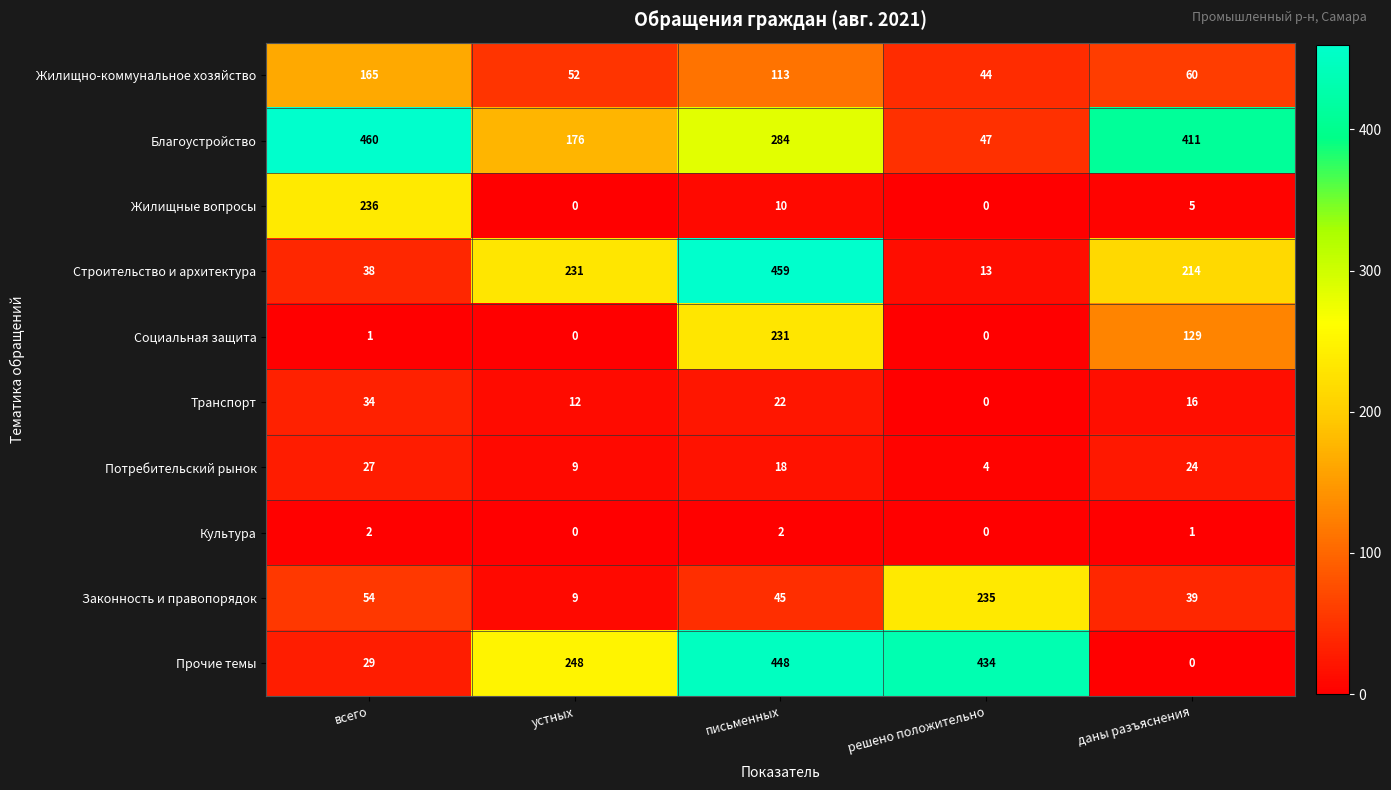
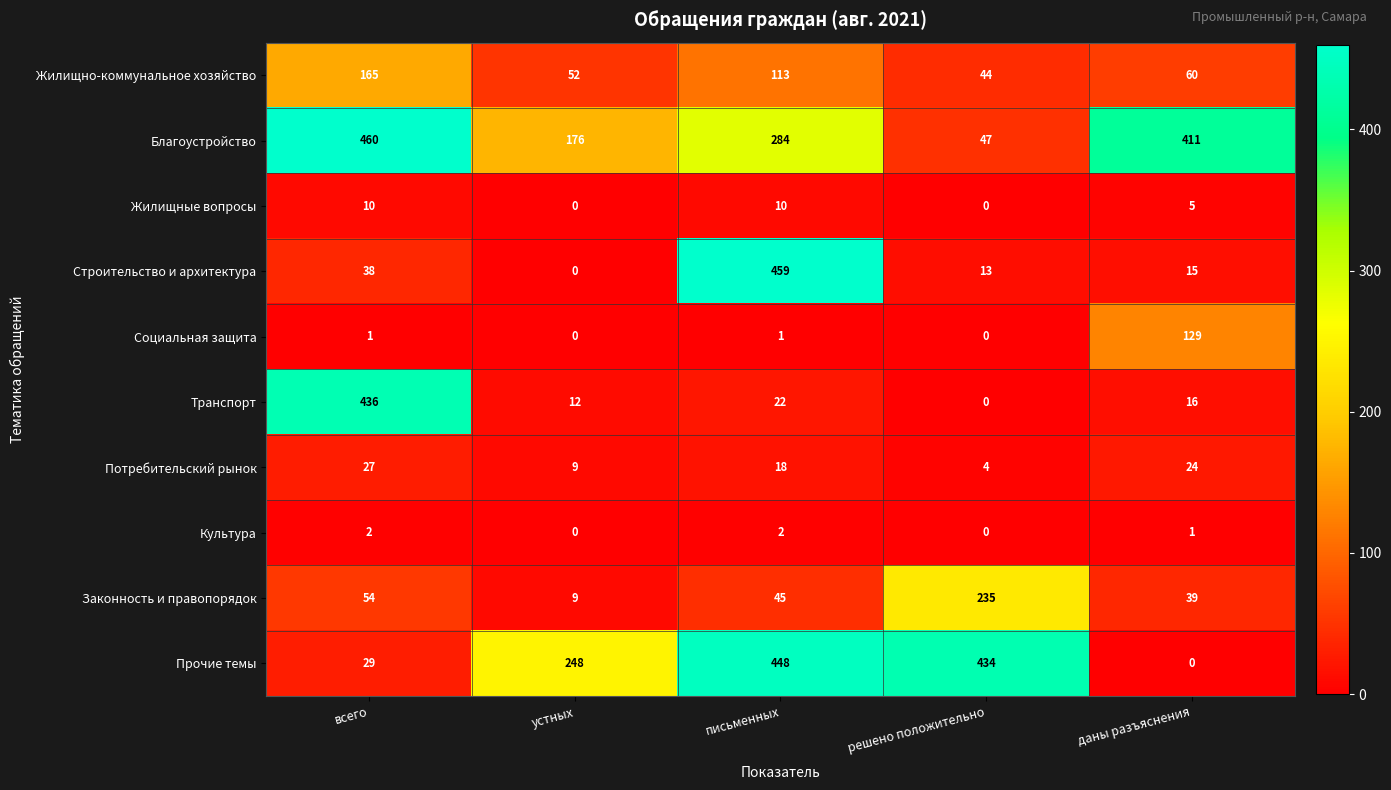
Жилищные вопросы, всего: 236 -> 10
Строительство и архитектура, устных: 231 -> 0
Строительство и архитектура, даны разъяснения: 214 -> 15
Социальная защита, письменных: 231 -> 1
Транспорт, всего: 34 -> 436
